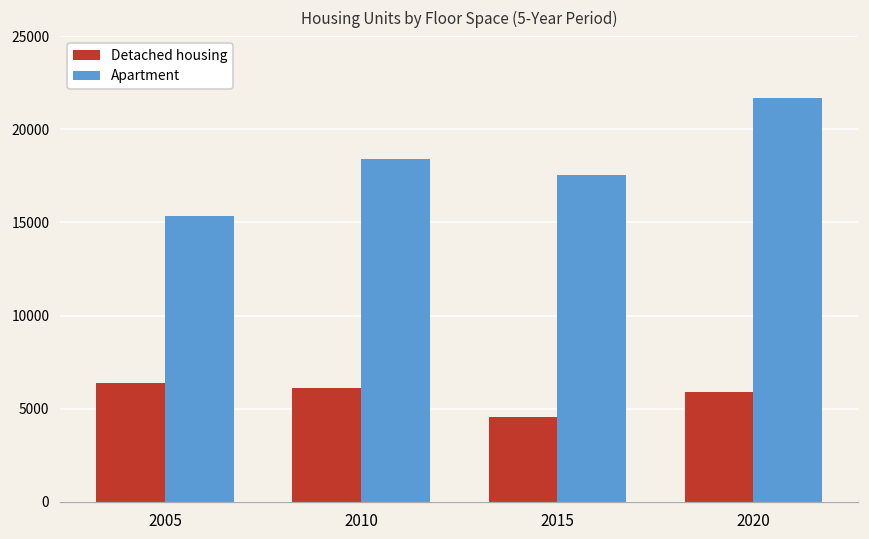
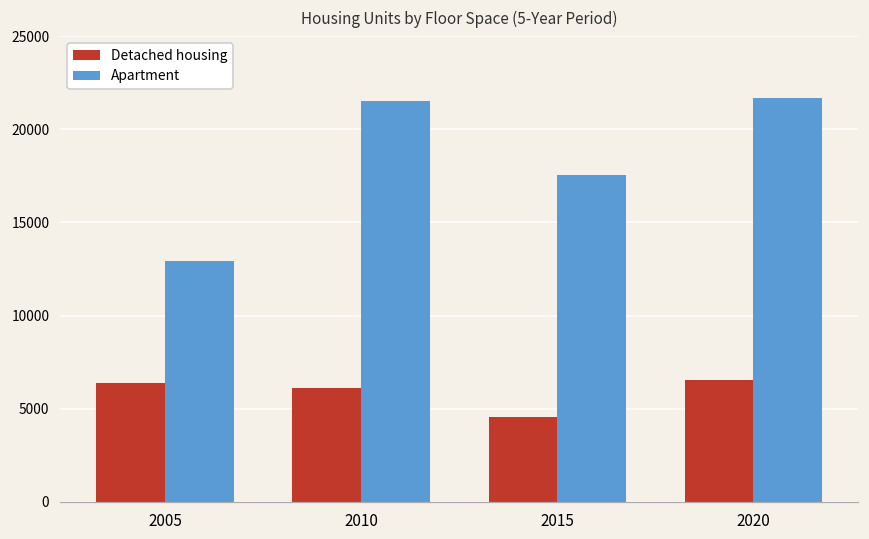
Apartment, 2005: 15400 -> 12900
Apartment, 2010: 18400 -> 21500
Detached housing, 2020: 5900 -> 6500
